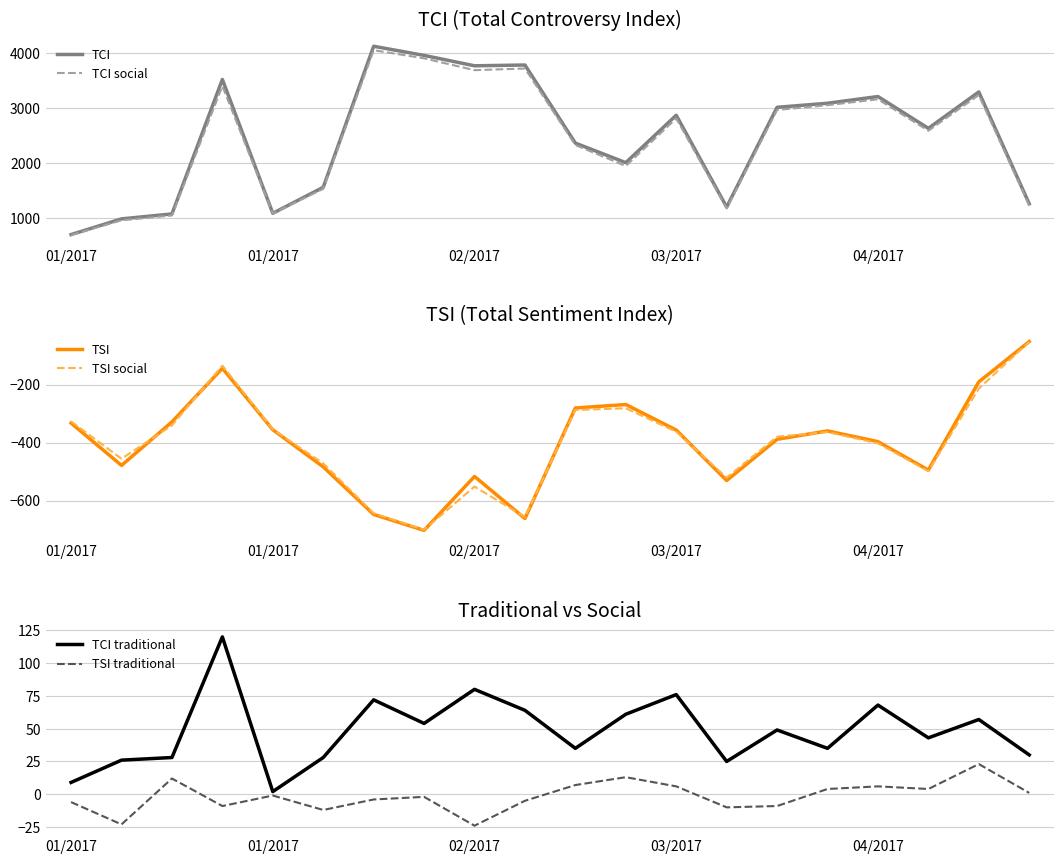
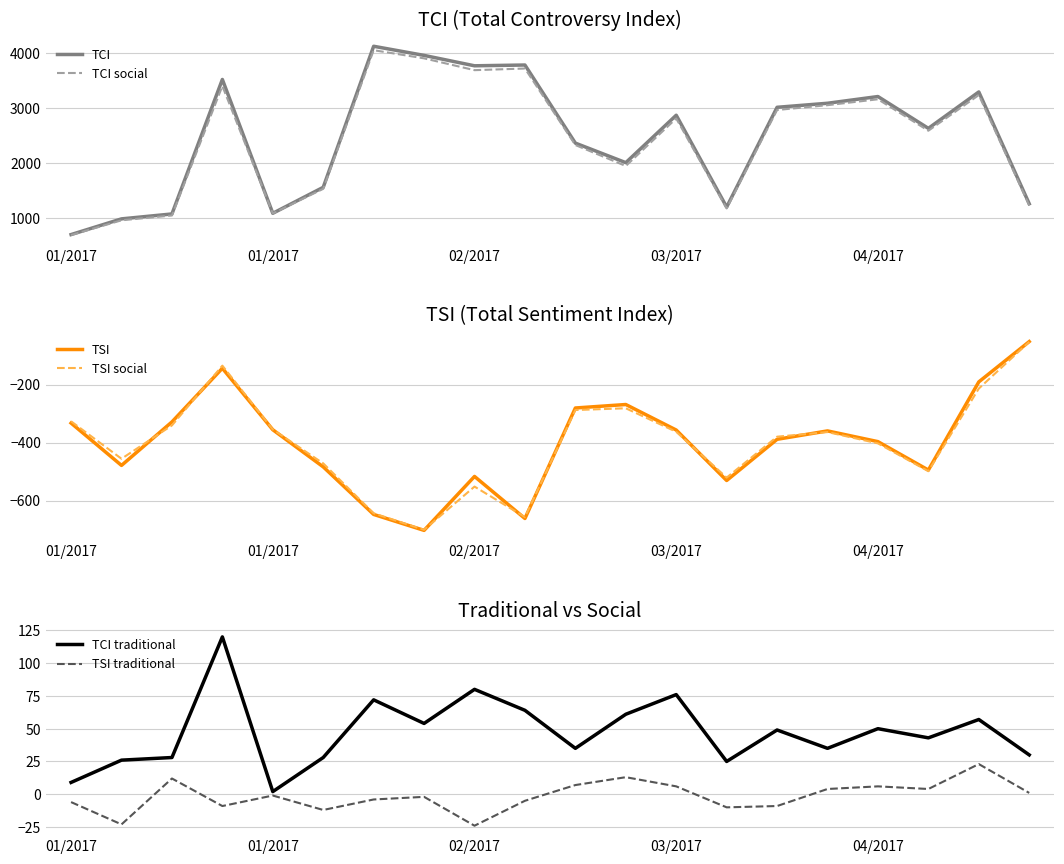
Traditional vs Social, TCI traditional, 04/2017: 68 -> 50
